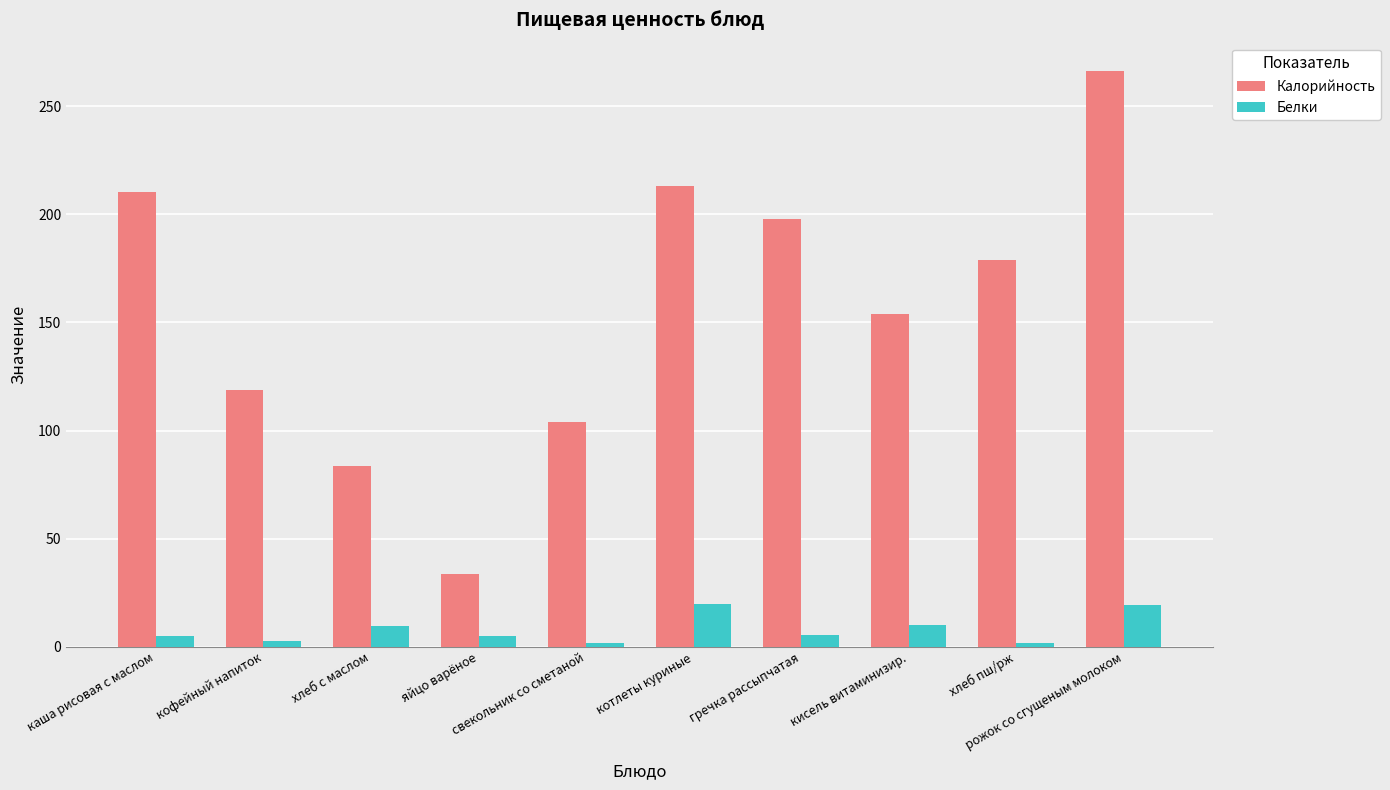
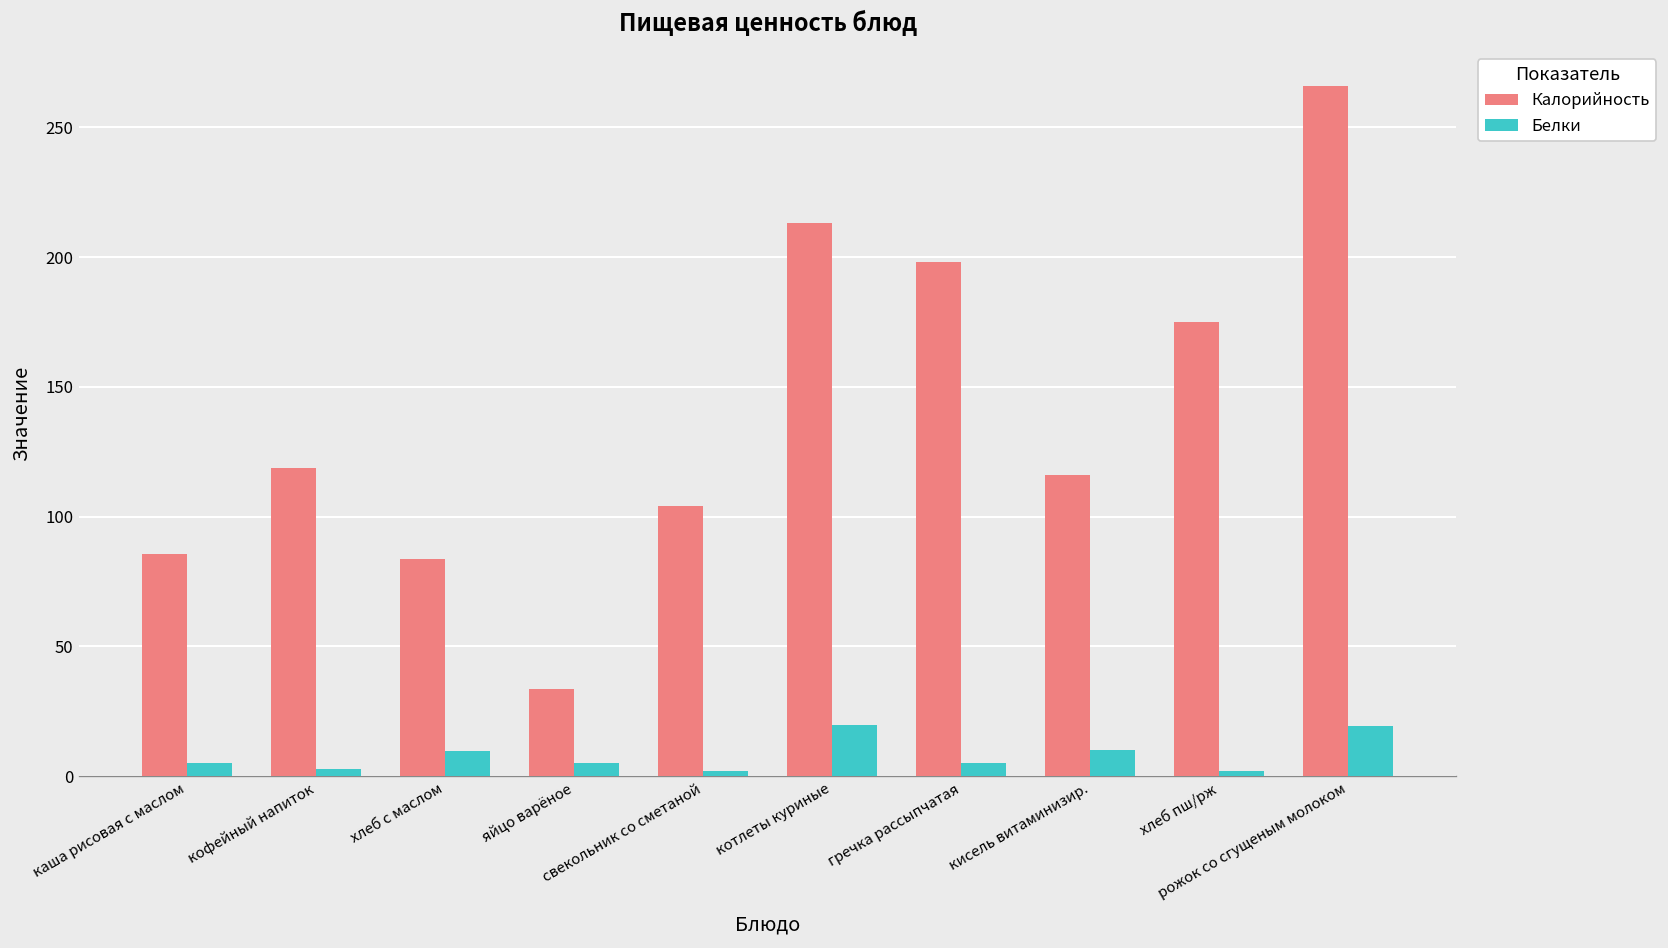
Калорийность, каша рисовая с маслом: 210 -> 86
Калорийность, кисель витаминизир.: 154 -> 116
Калорийность, хлеб пш/рж: 179 -> 175
